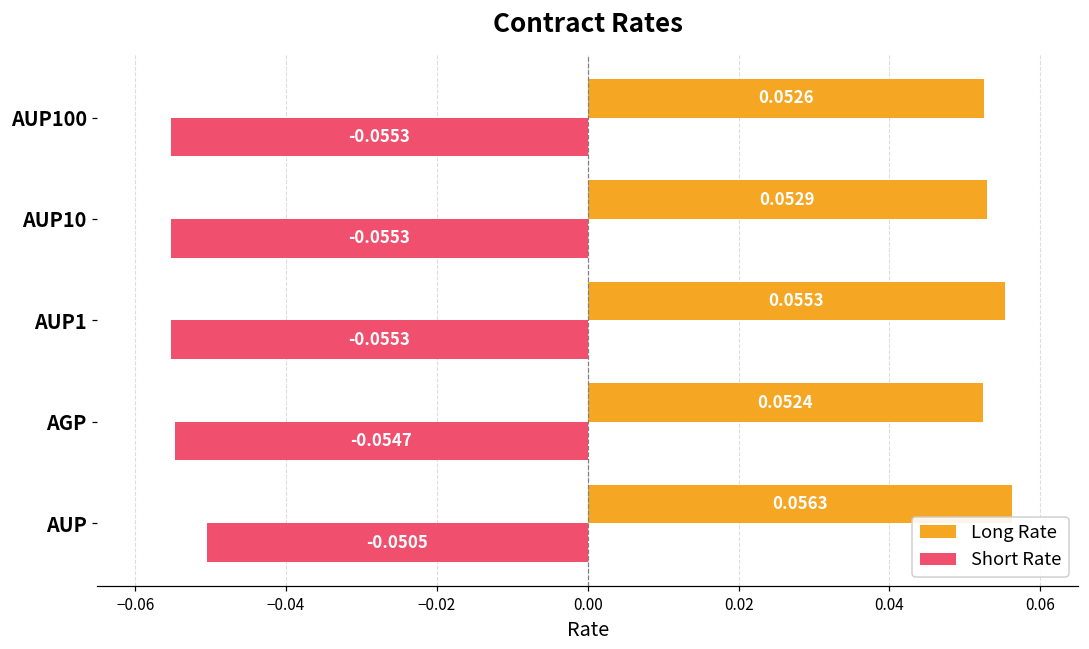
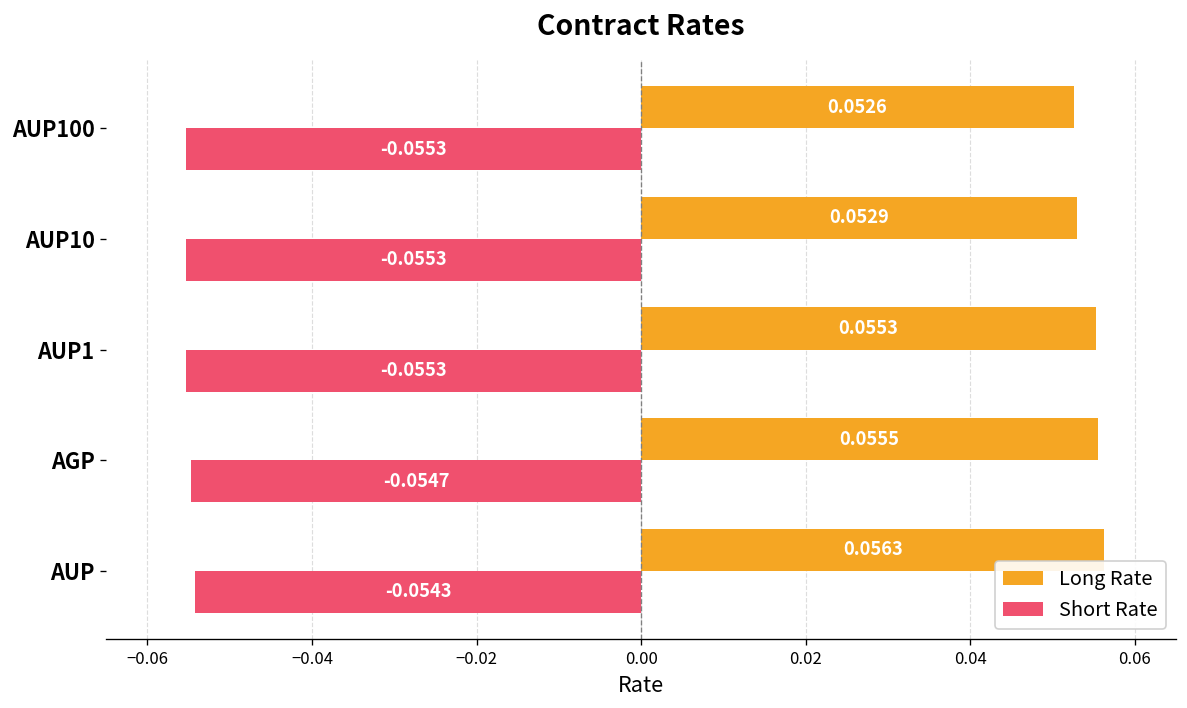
Long Rate, AGP: 0.0524 -> 0.0555
Short Rate, AUP: -0.0505 -> -0.0543
